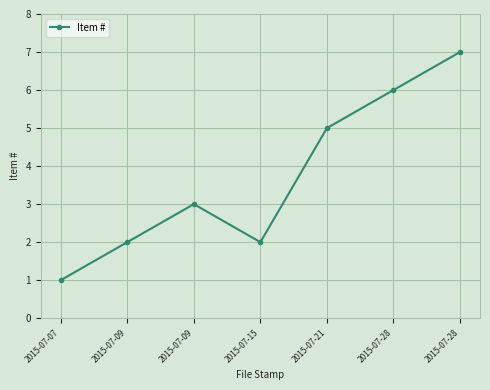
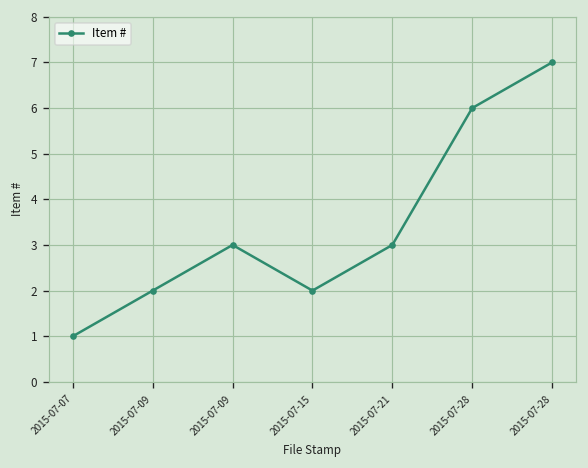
2015-07-21: 5 -> 3
